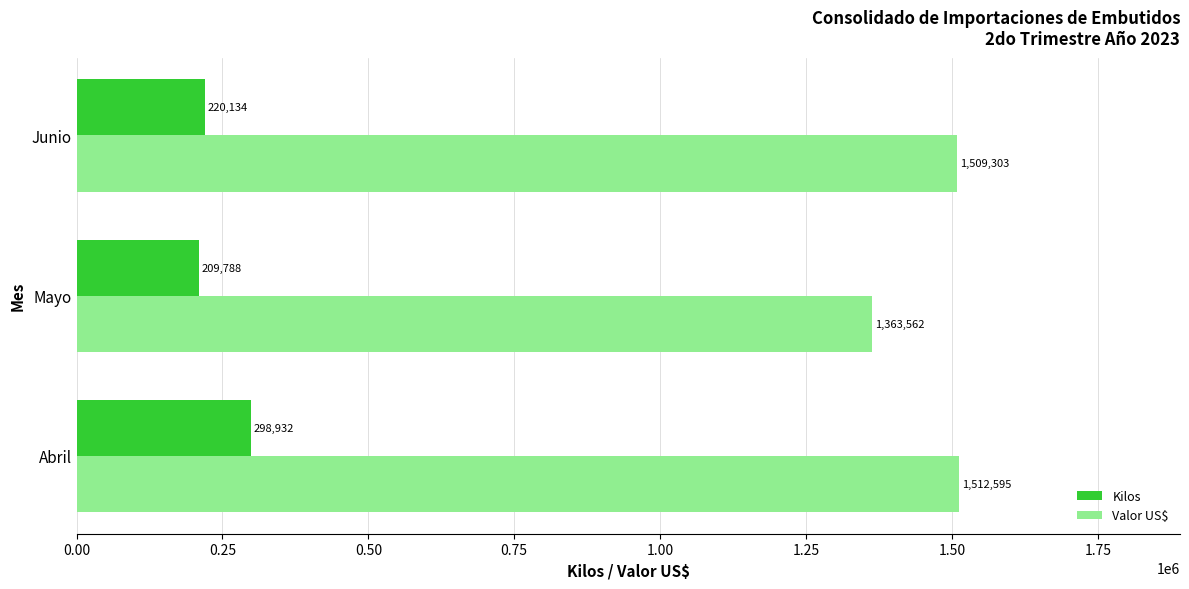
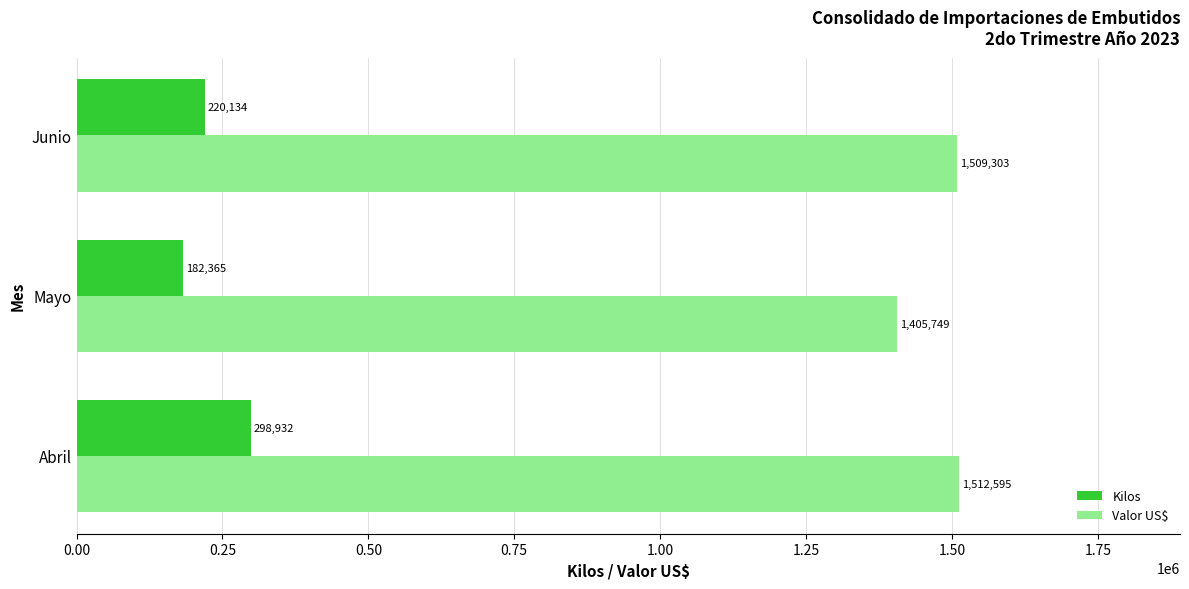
Kilos, Mayo: 209,788 -> 182,365
Valor US$, Mayo: 1,363,562 -> 1,405,749
